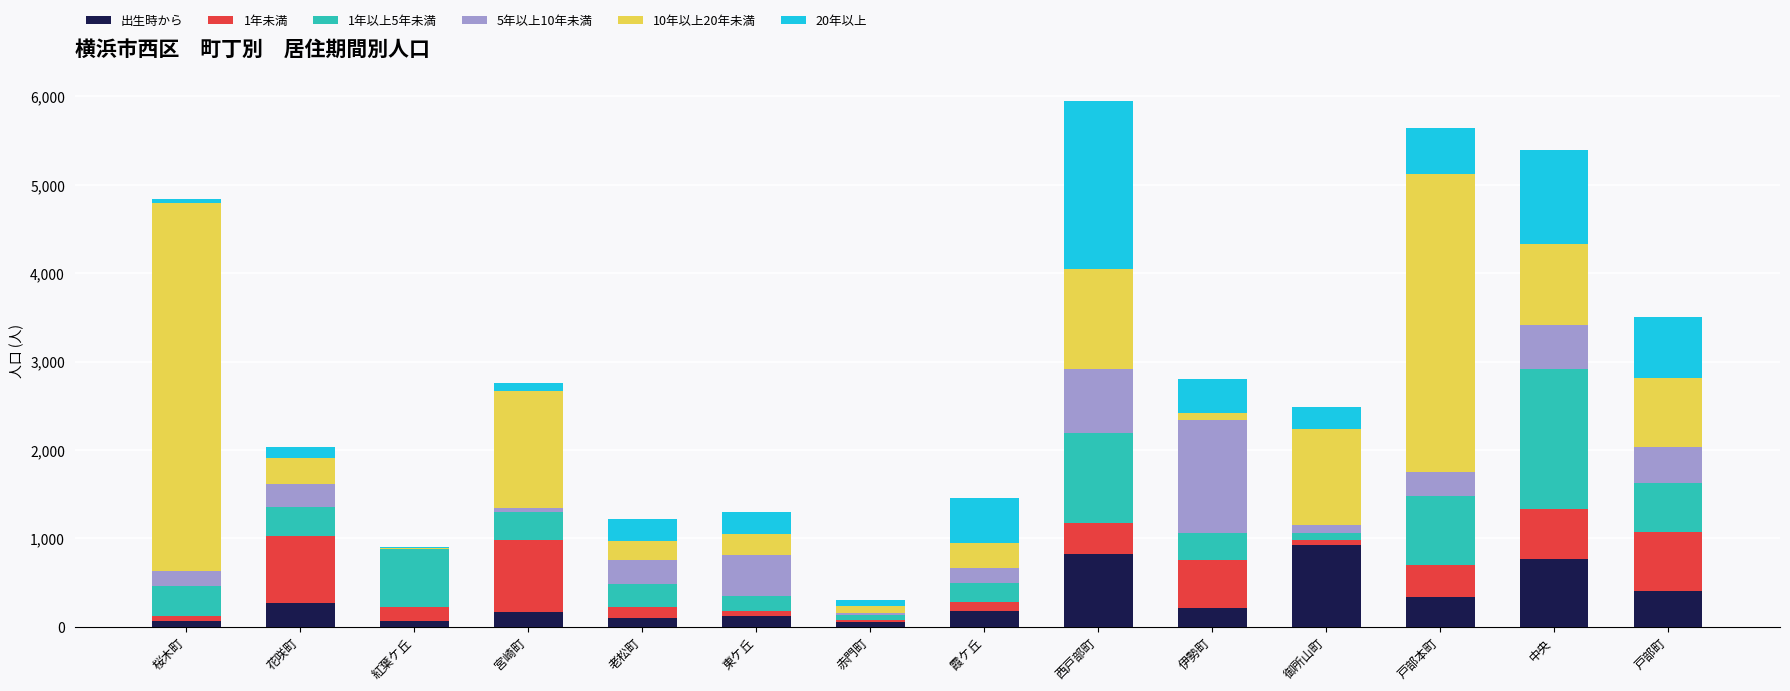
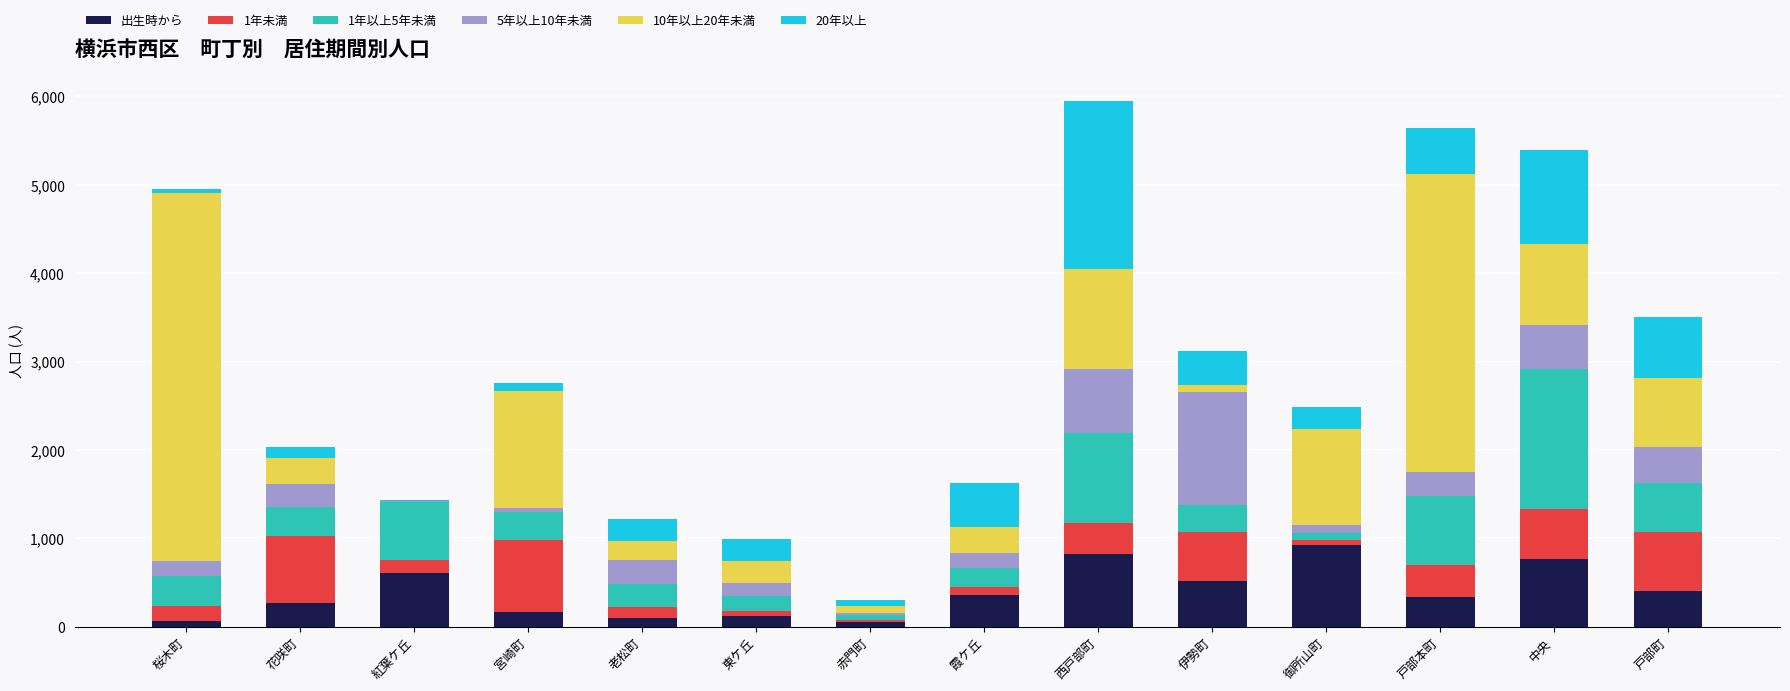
1年未満, 桜木町: 100 -> 200
出生時から, 紅葉ケ丘: 100 -> 600
5年以上10年未満, 東ケ丘: 500 -> 200
出生時から, 霞ケ丘: 200 -> 400
出生時から, 伊勢町: 200 -> 500
